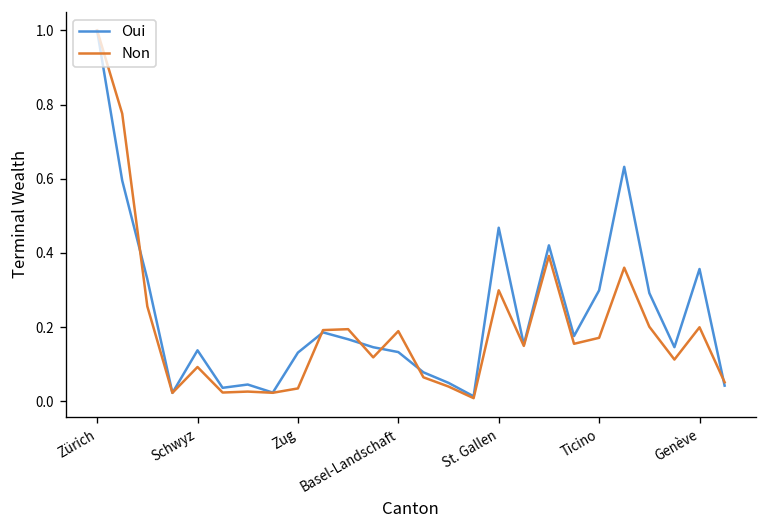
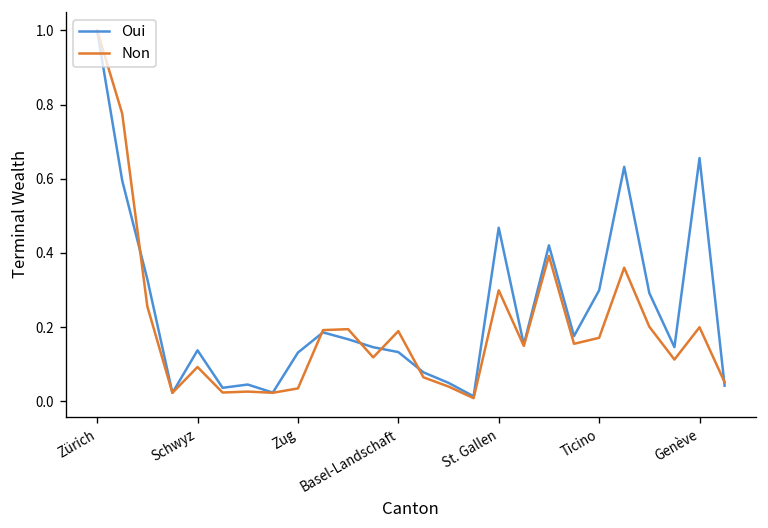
Oui, Genève: 0.36 -> 0.66
